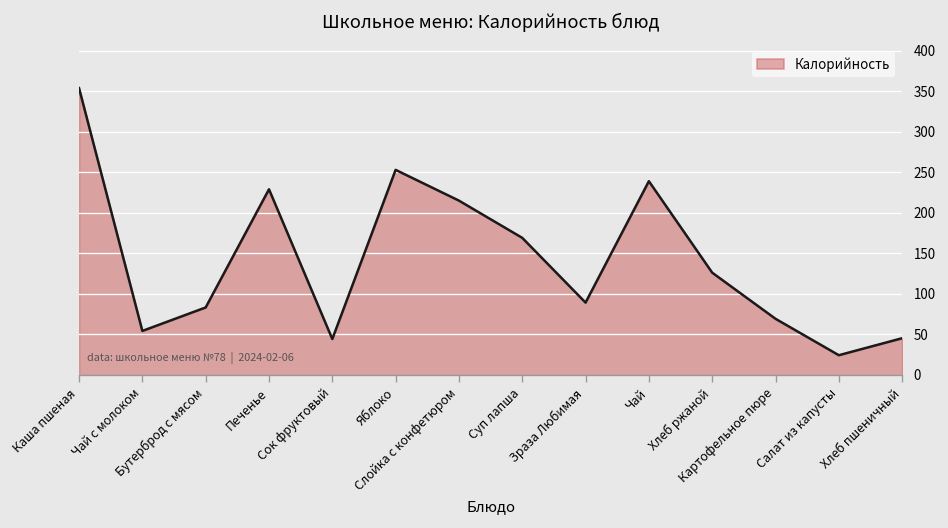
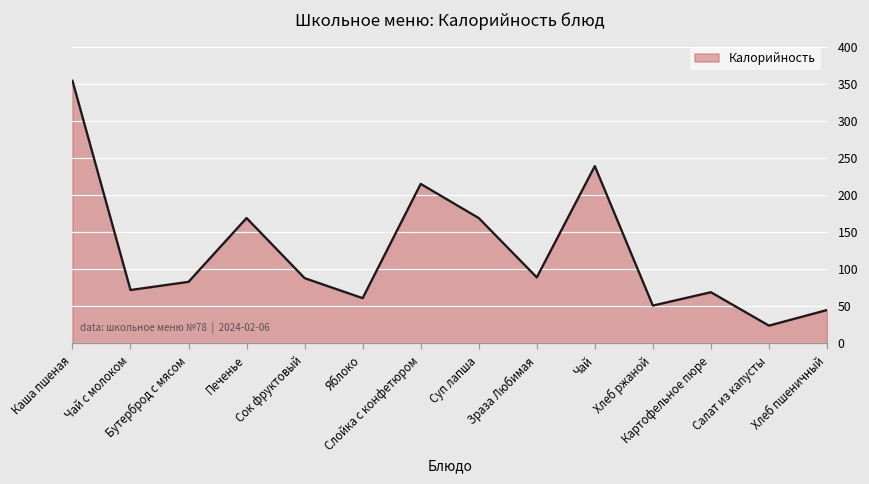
Чай с молоком: 50 -> 70
Печенье: 230 -> 170
Сок фруктовый: 40 -> 90
Яблоко: 250 -> 60
Хлеб ржаной: 130 -> 50
